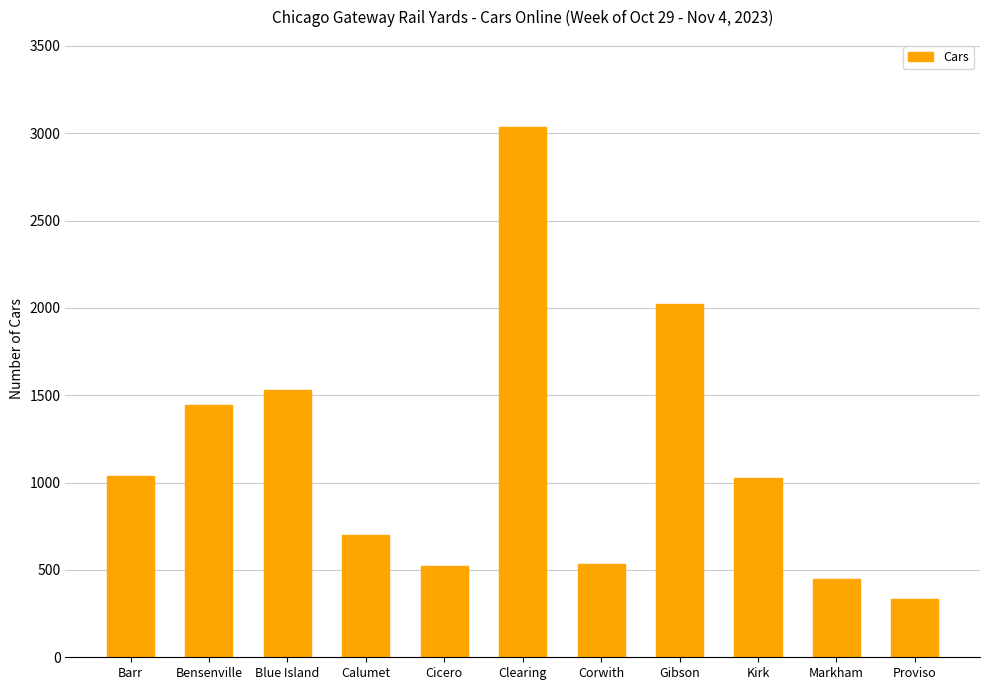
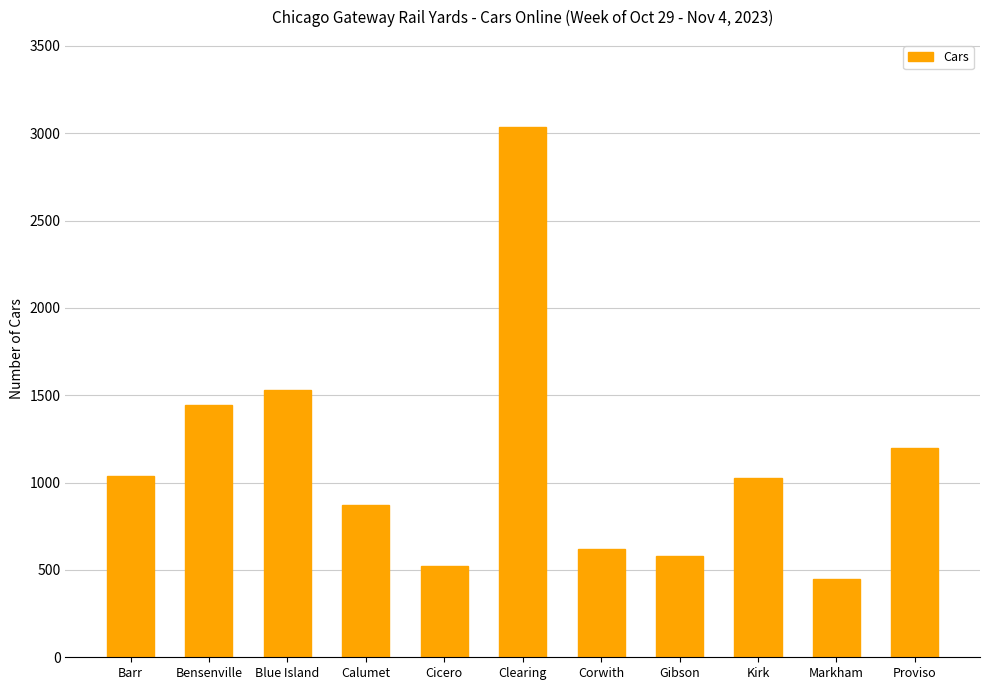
Calumet: 700 -> 870
Corwith: 540 -> 620
Gibson: 2020 -> 580
Proviso: 340 -> 1200
